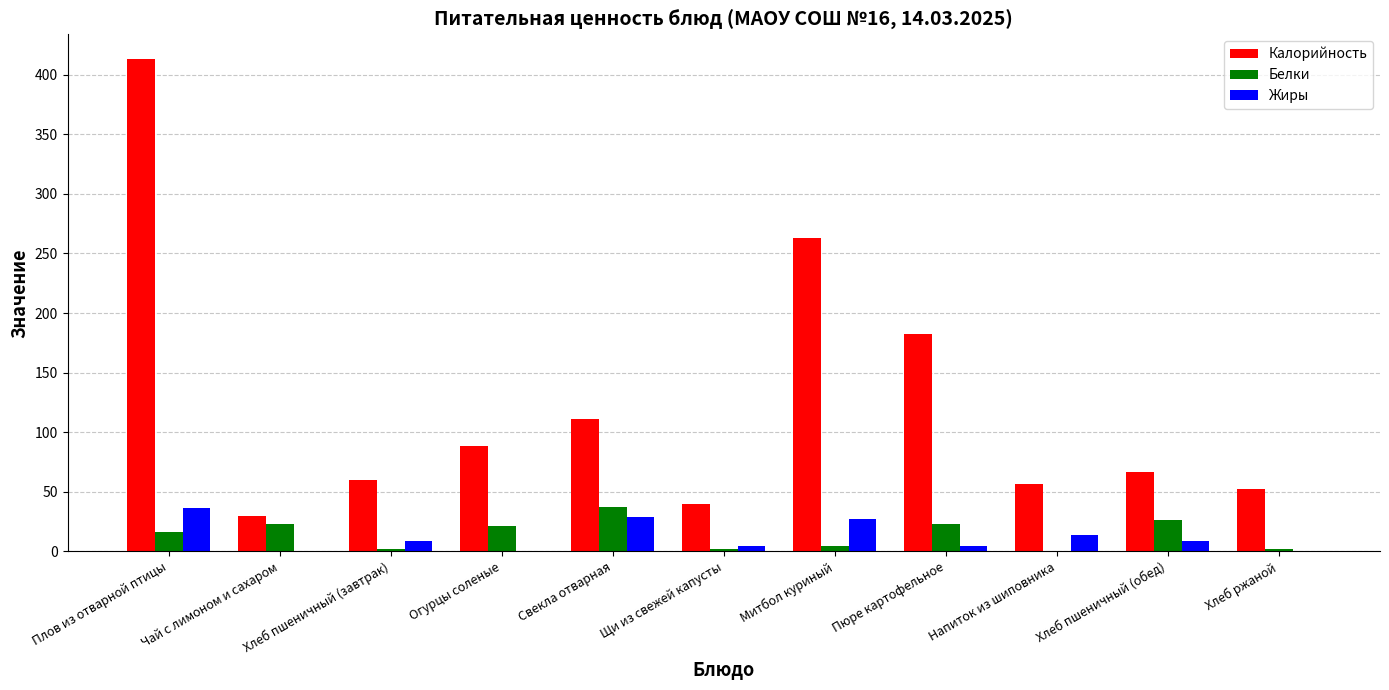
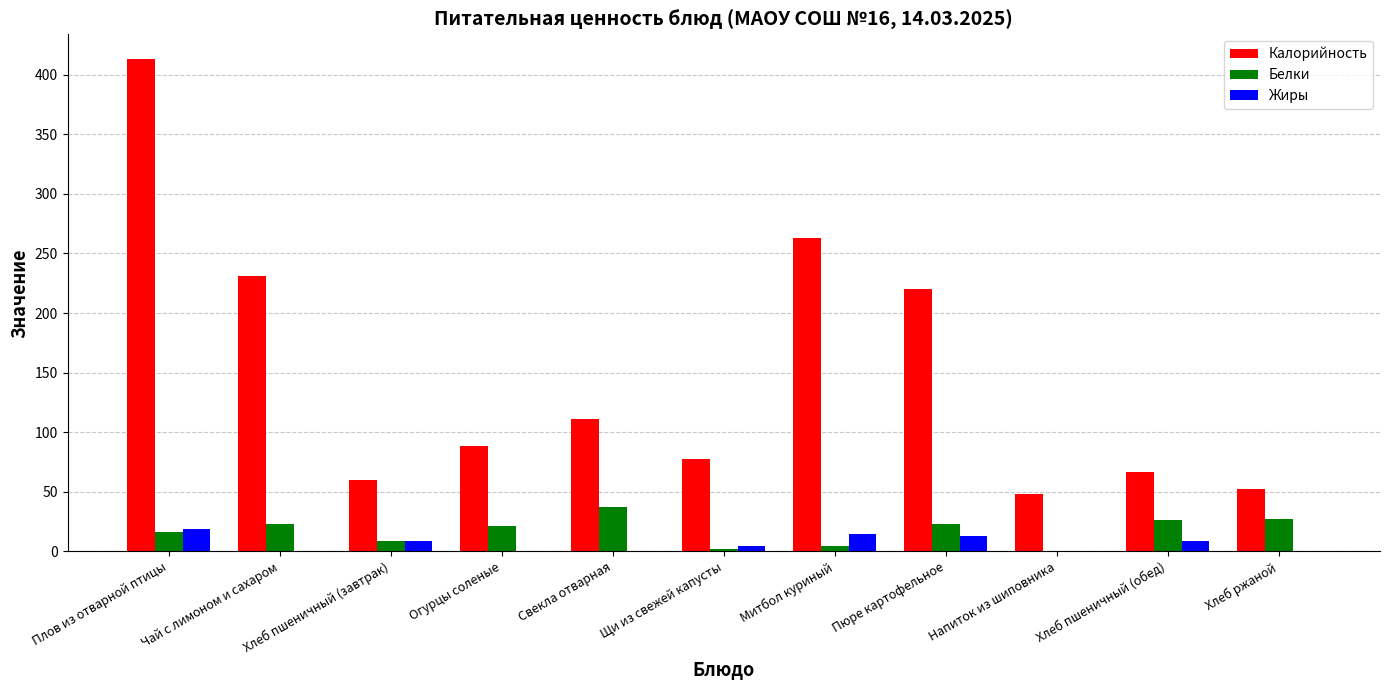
Жиры, Плов из отварной птицы: 36 -> 19
Калорийность, Чай с лимоном и сахаром: 30 -> 231
Белки, Хлеб пшеничный (завтрак): 2 -> 9
Жиры, Свекла отварная: 29 -> 0
Калорийность, Щи из свежей капусты: 39 -> 77
Жиры, Митбол куриный: 27 -> 15
Калорийность, Пюре картофельное: 183 -> 220
Жиры, Пюре картофельное: 4 -> 13
Калорийность, Напиток из шиповника: 57 -> 48
Жиры, Напиток из шиповника: 14 -> 0
Белки, Хлеб ржаной: 2 -> 27
